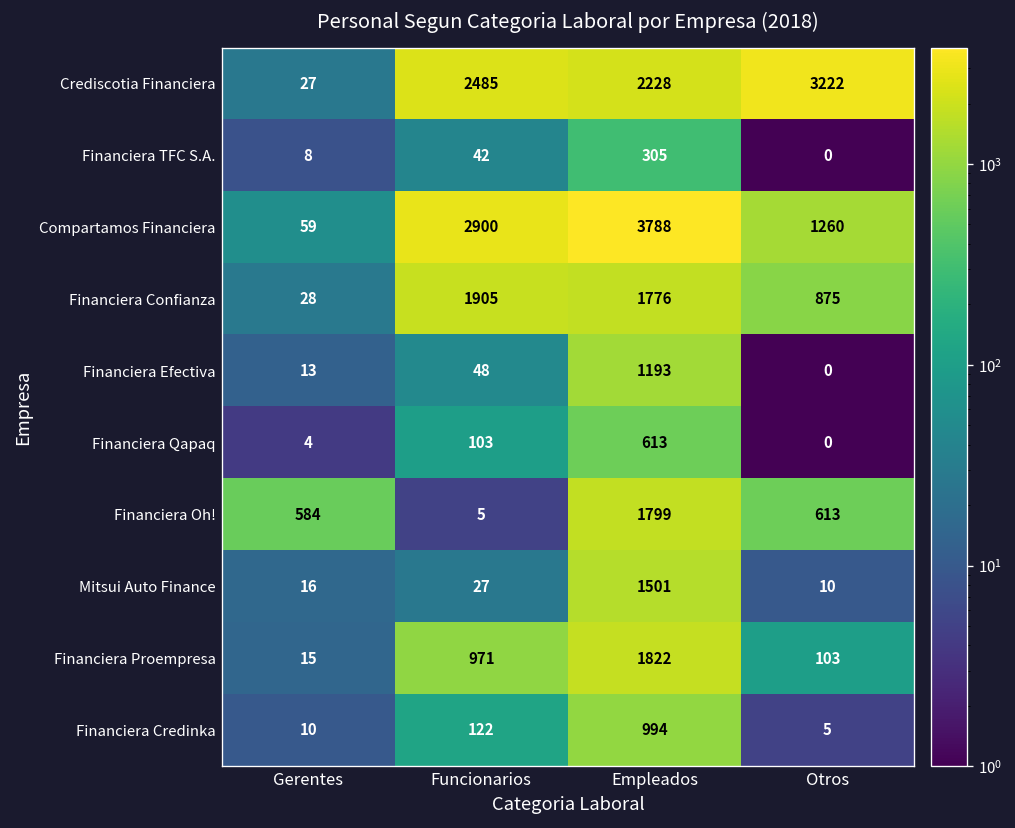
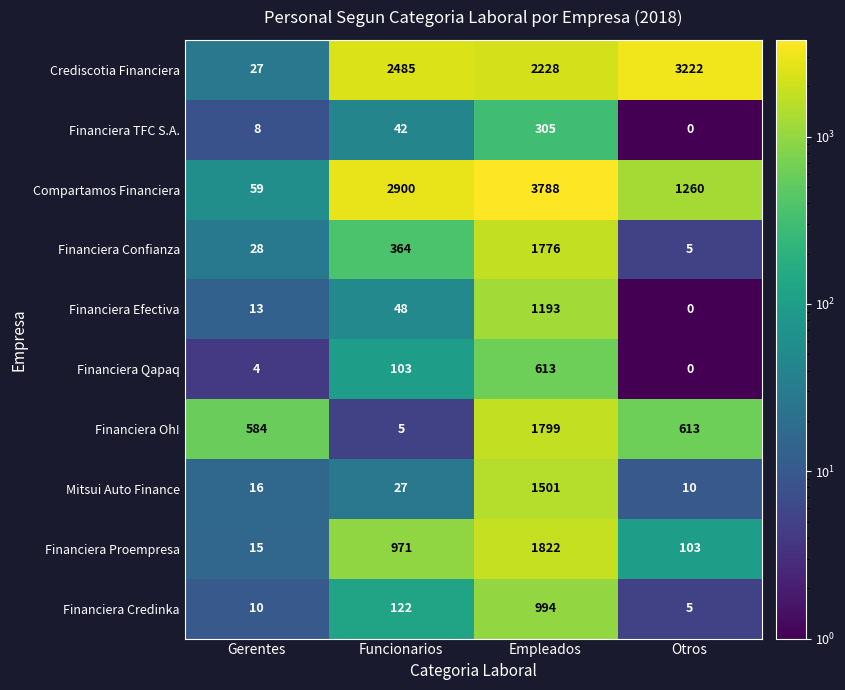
Financiera Confianza, Funcionarios: 1905 -> 364
Financiera Confianza, Otros: 875 -> 5
